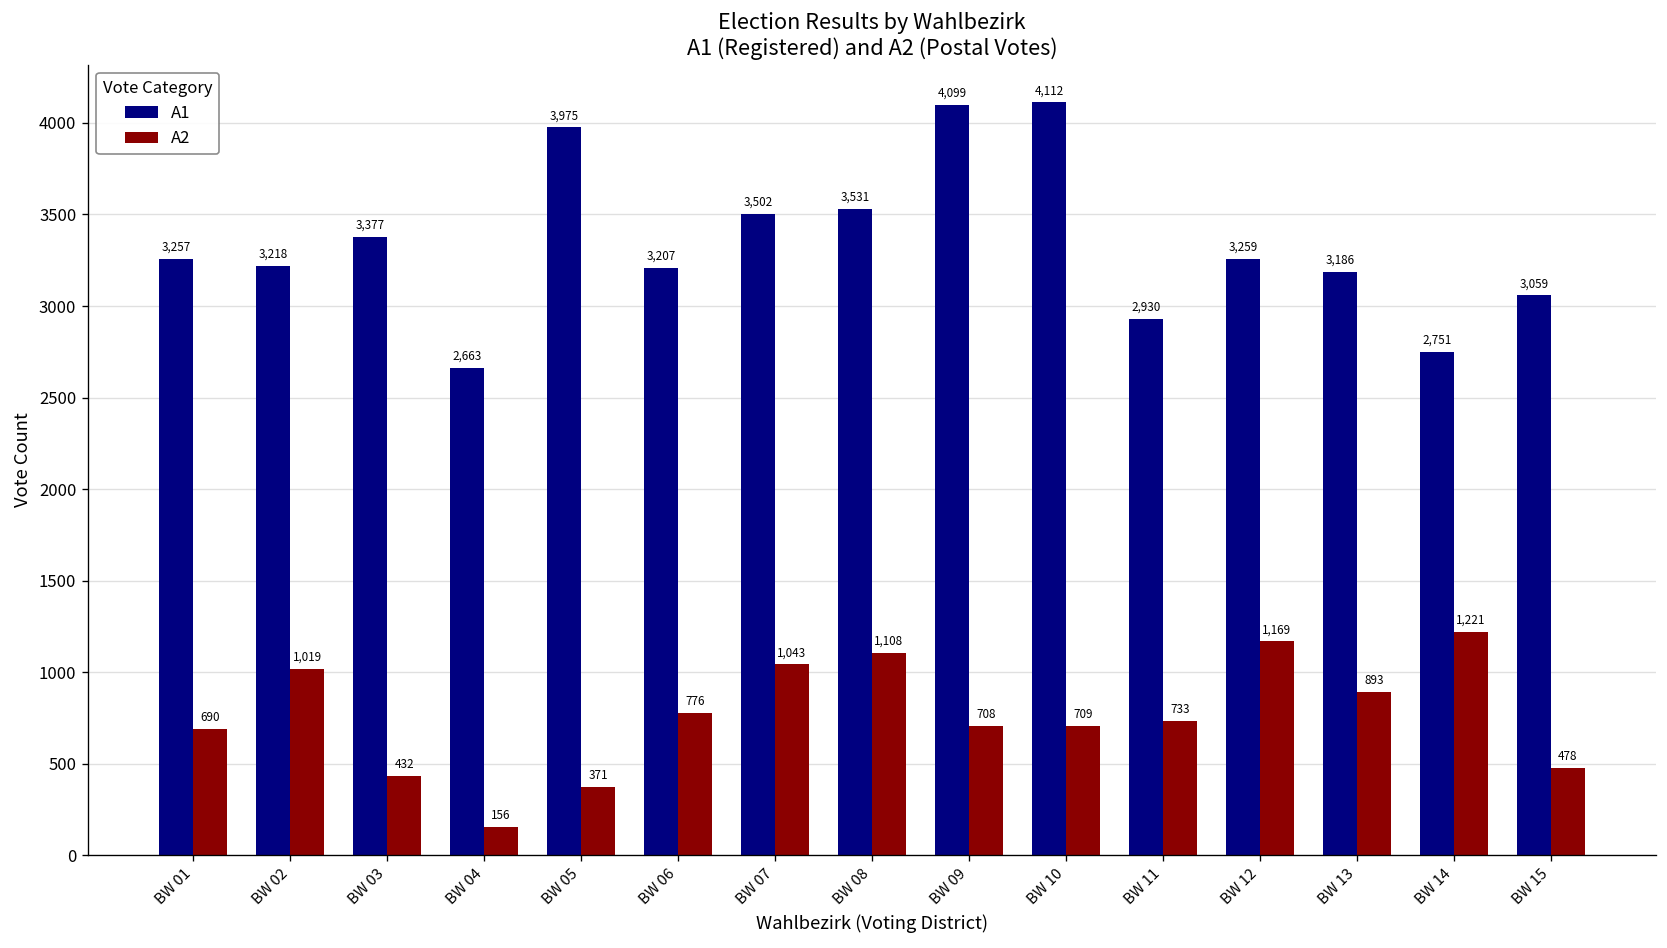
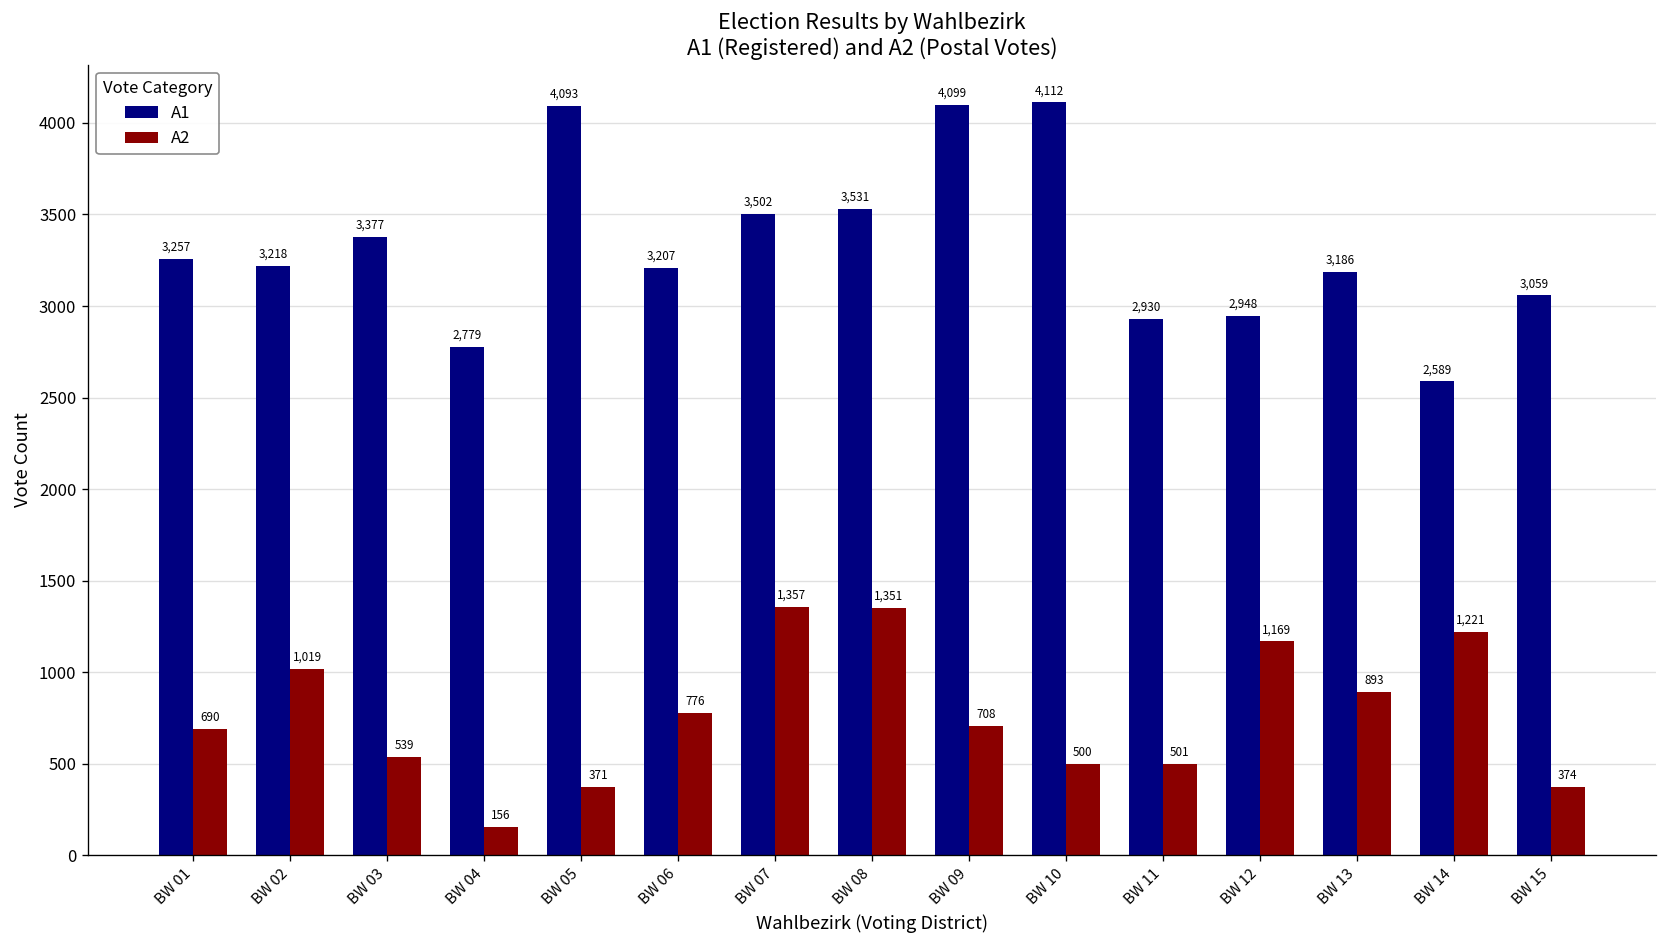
A2, BW 03: 432 -> 539
A1, BW 04: 2,663 -> 2,779
A1, BW 05: 3,975 -> 4,093
A2, BW 07: 1,043 -> 1,357
A2, BW 08: 1,108 -> 1,351
A2, BW 10: 709 -> 500
A2, BW 11: 733 -> 501
A1, BW 12: 3,259 -> 2,948
A1, BW 14: 2,751 -> 2,589
A2, BW 15: 478 -> 374
